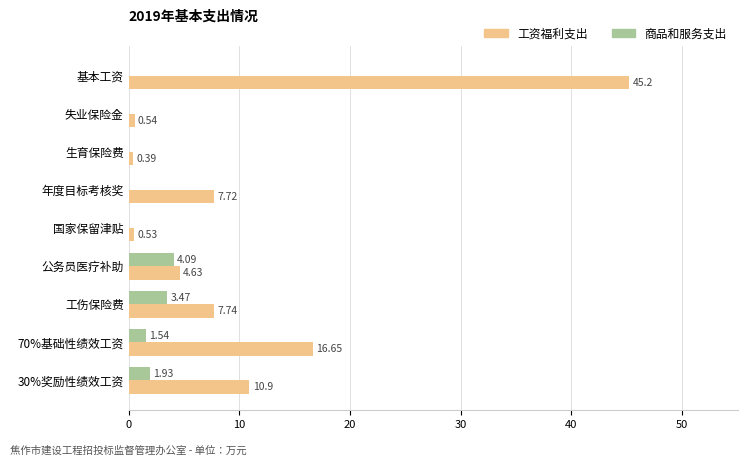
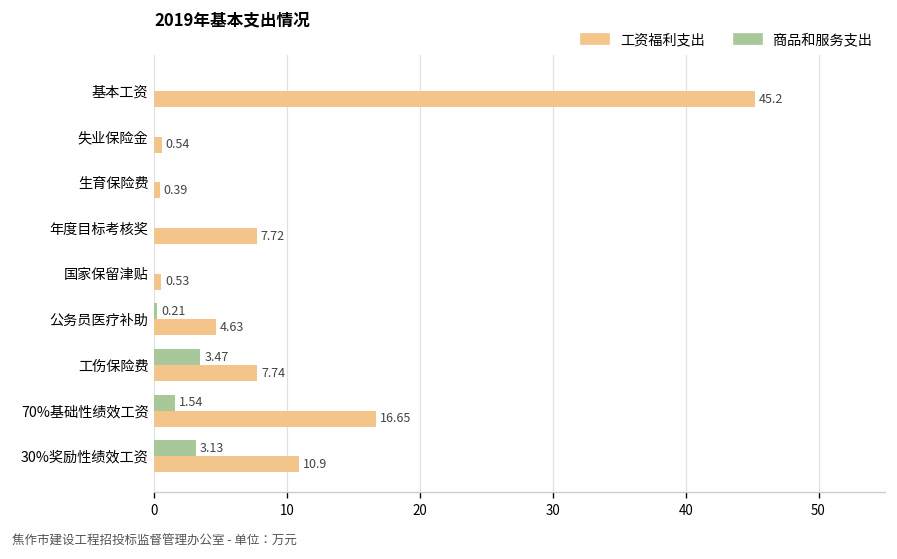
商品和服务支出, 公务员医疗补助: 4.09 -> 0.21
商品和服务支出, 30%奖励性绩效工资: 1.93 -> 3.13
